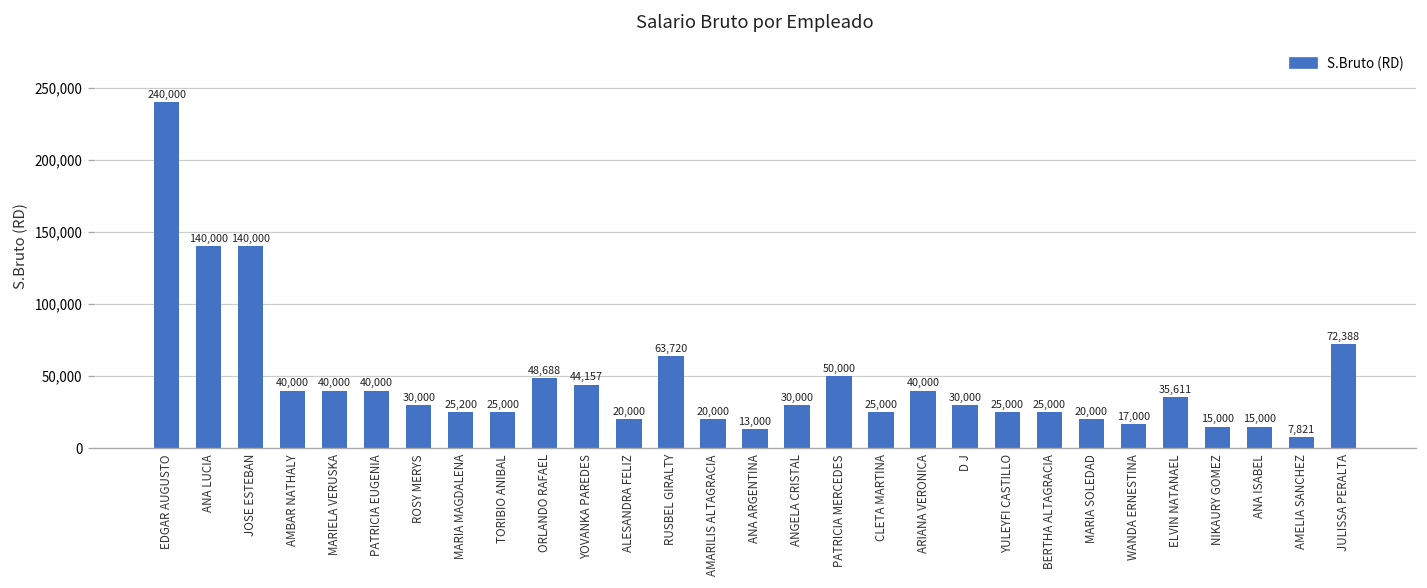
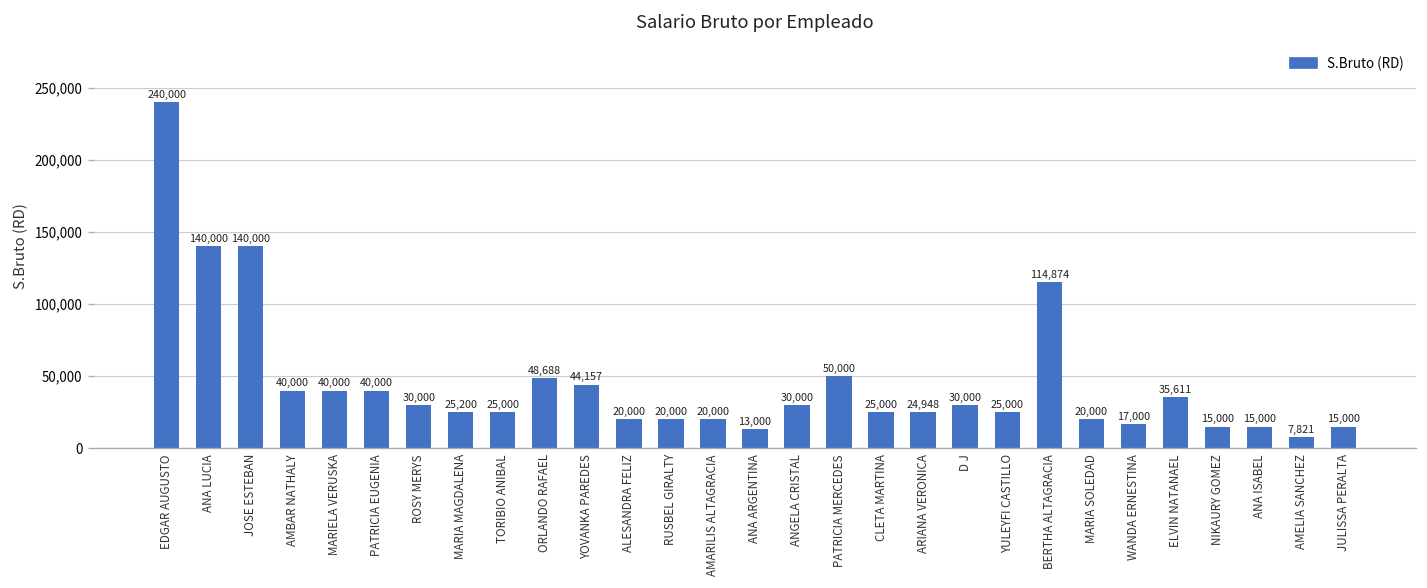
RUSBEL GIRALTY: 63,720 -> 20,000
ARIANA VERONICA: 40,000 -> 24,948
BERTHA ALTAGRACIA: 25,000 -> 114,874
JULISSA PERALTA: 72,388 -> 15,000
